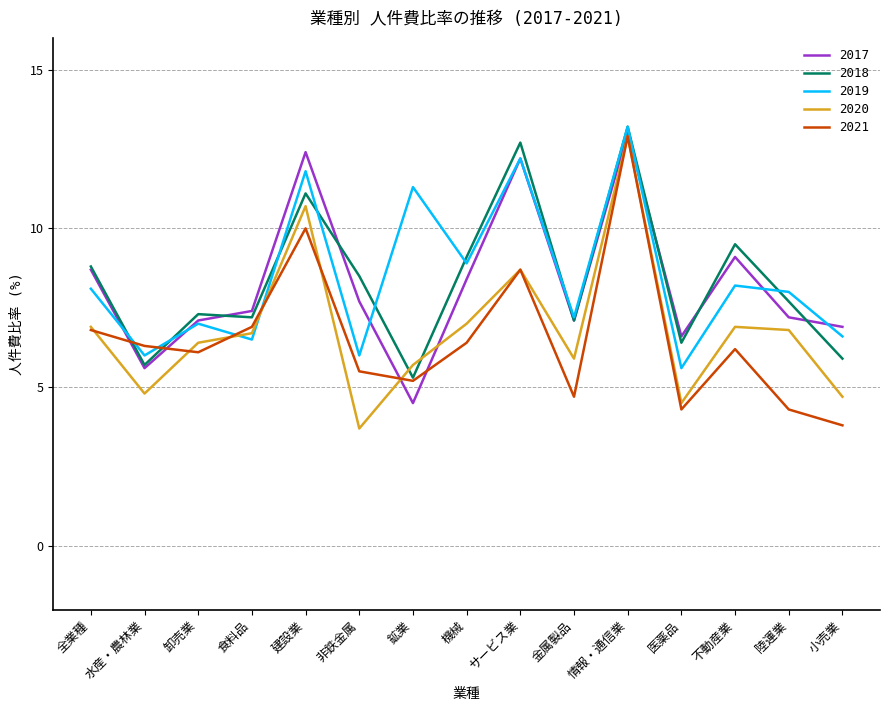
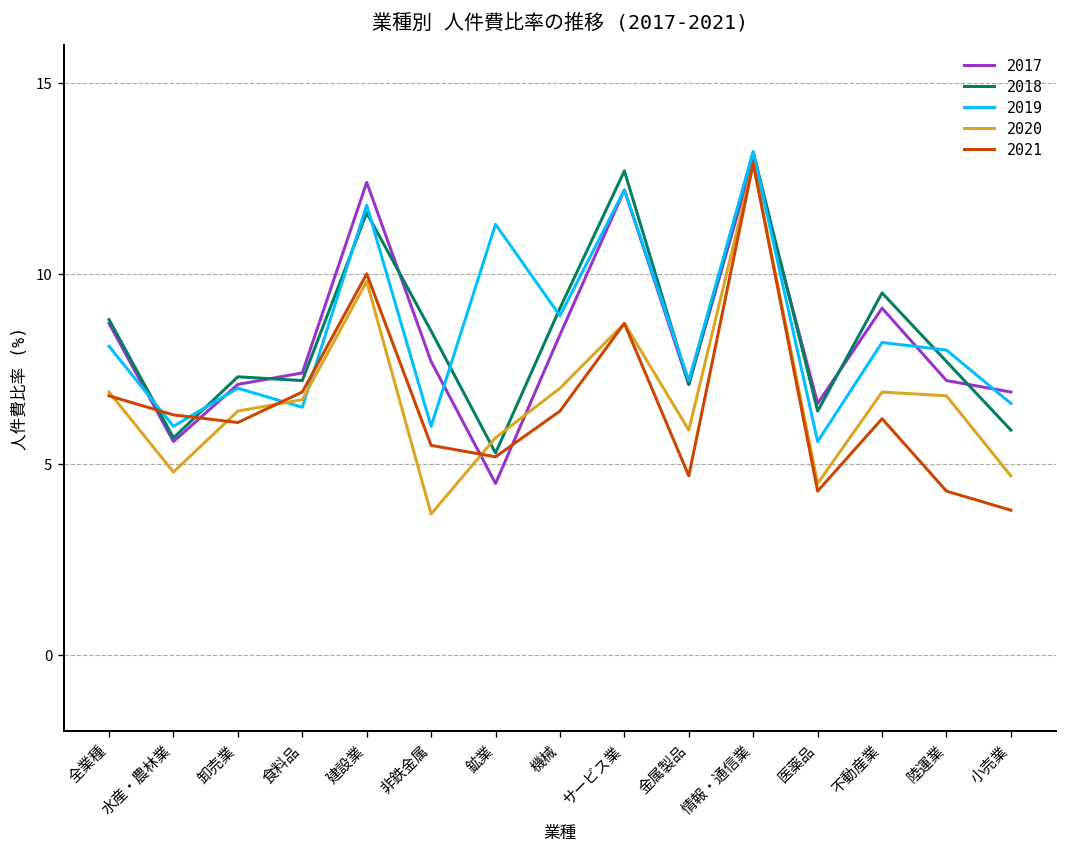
2018, 建設業: 11.1 -> 11.6
2020, 建設業: 10.7 -> 9.8
